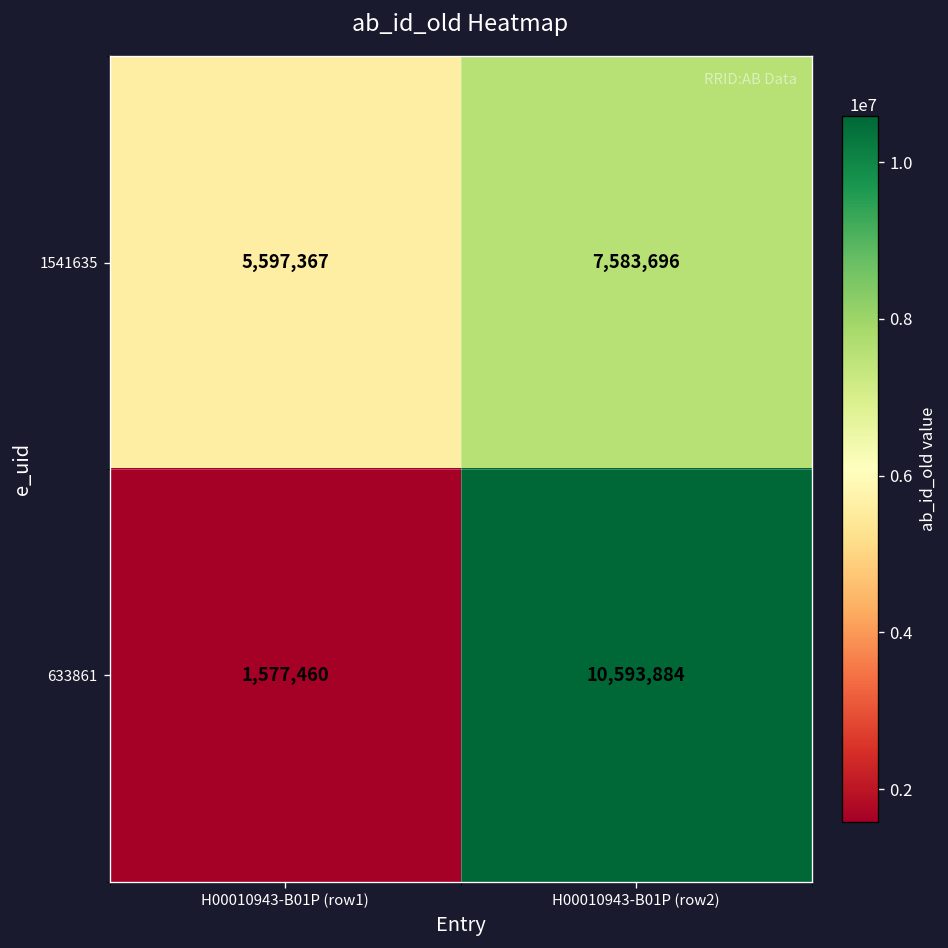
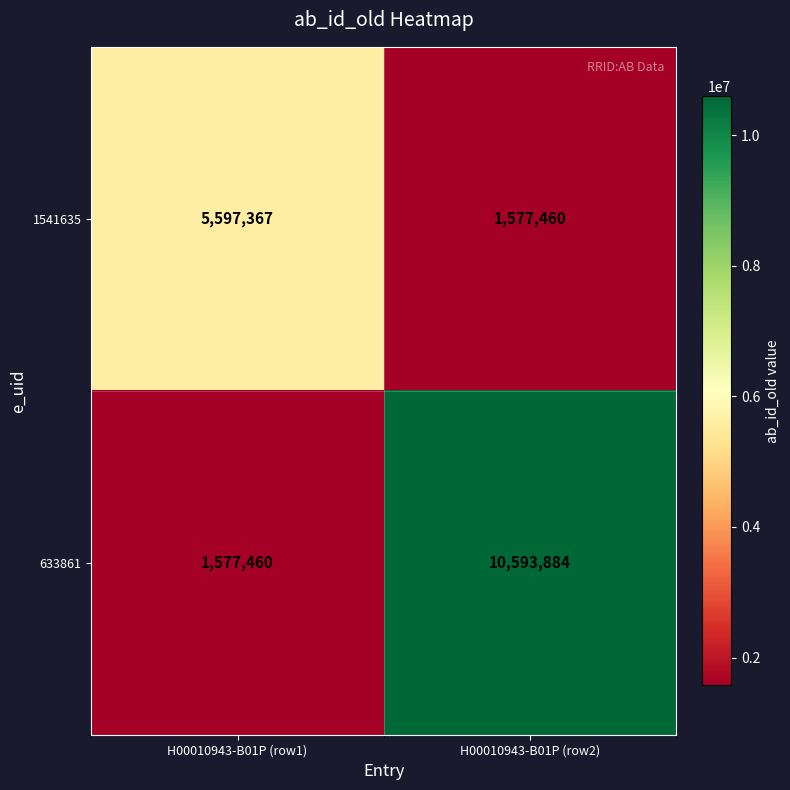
1541635, H00010943-B01P (row2): 7,583,696 -> 1,577,460
